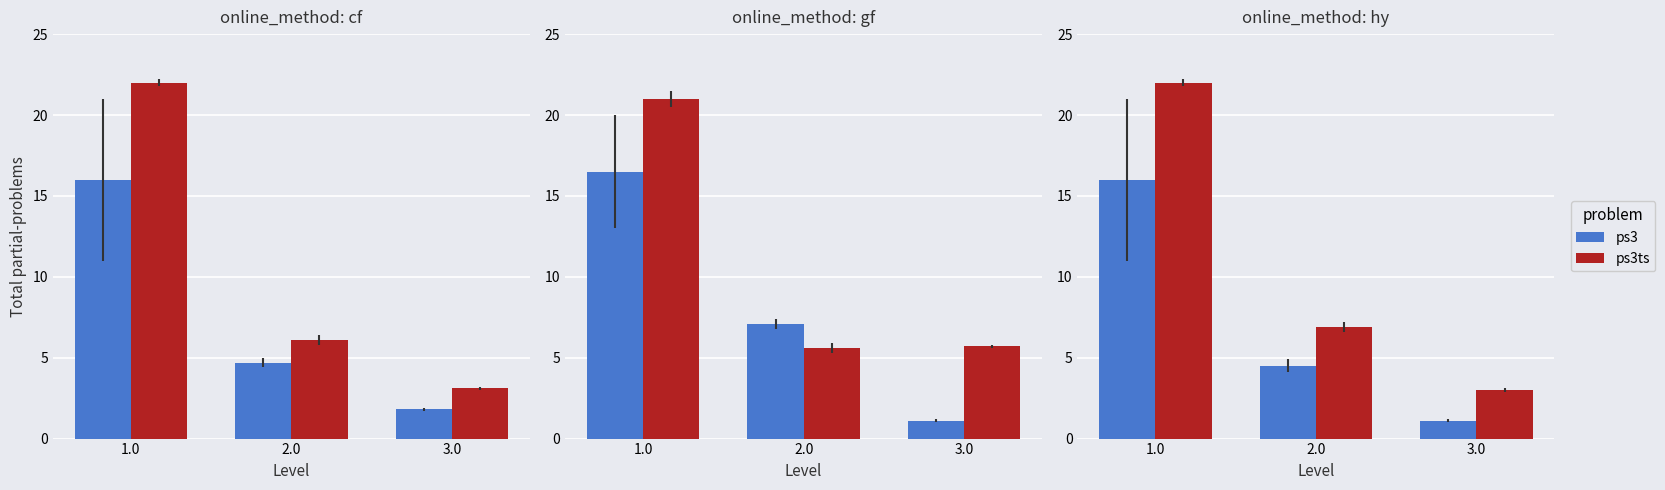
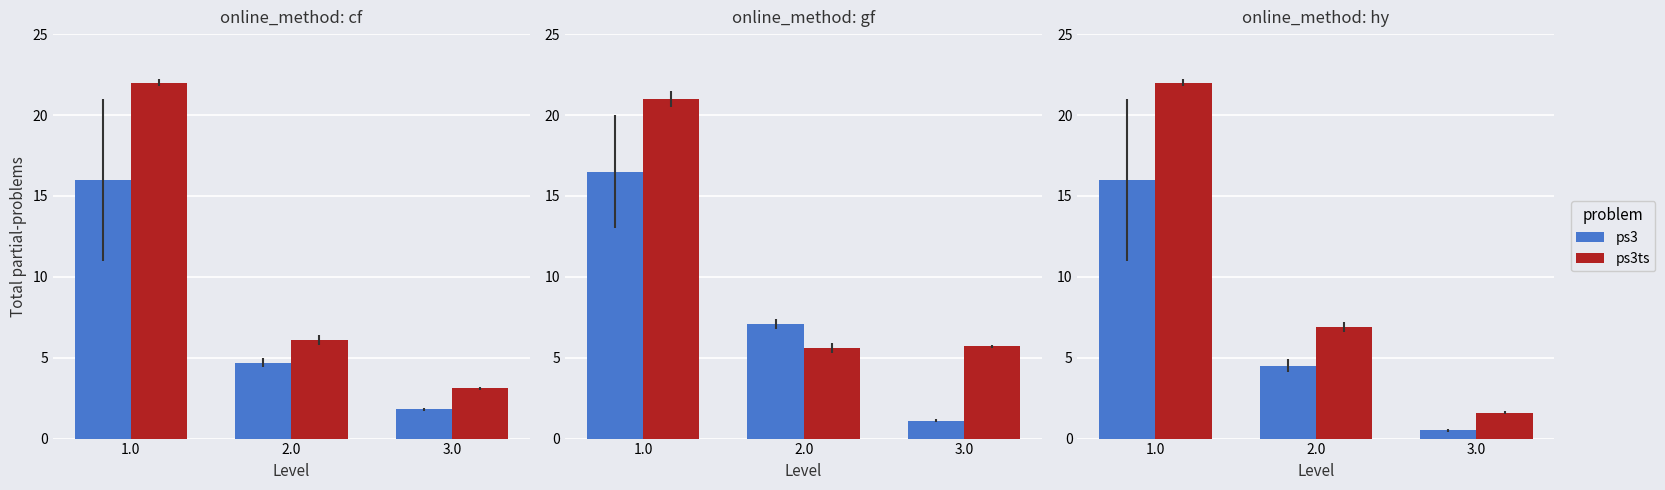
online_method: hy, ps3, 3.0: 1.1 -> 0.5
online_method: hy, ps3ts, 3.0: 3.0 -> 1.6
